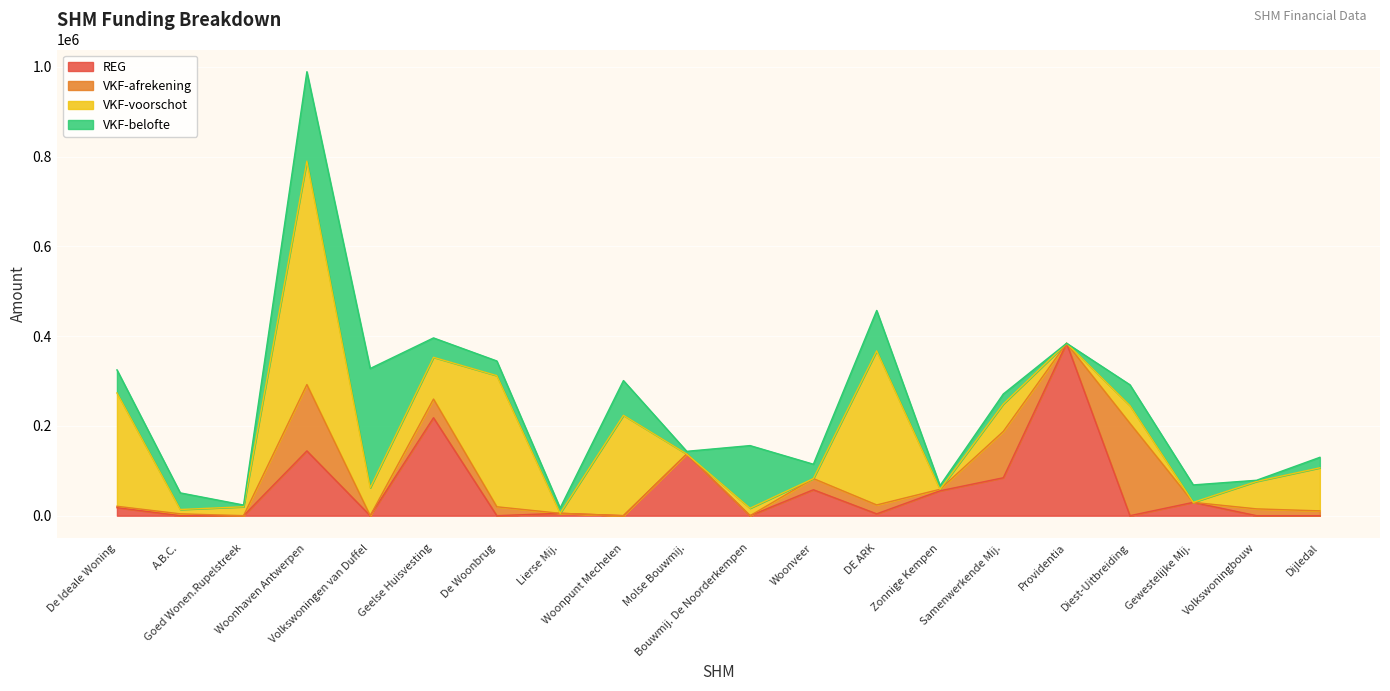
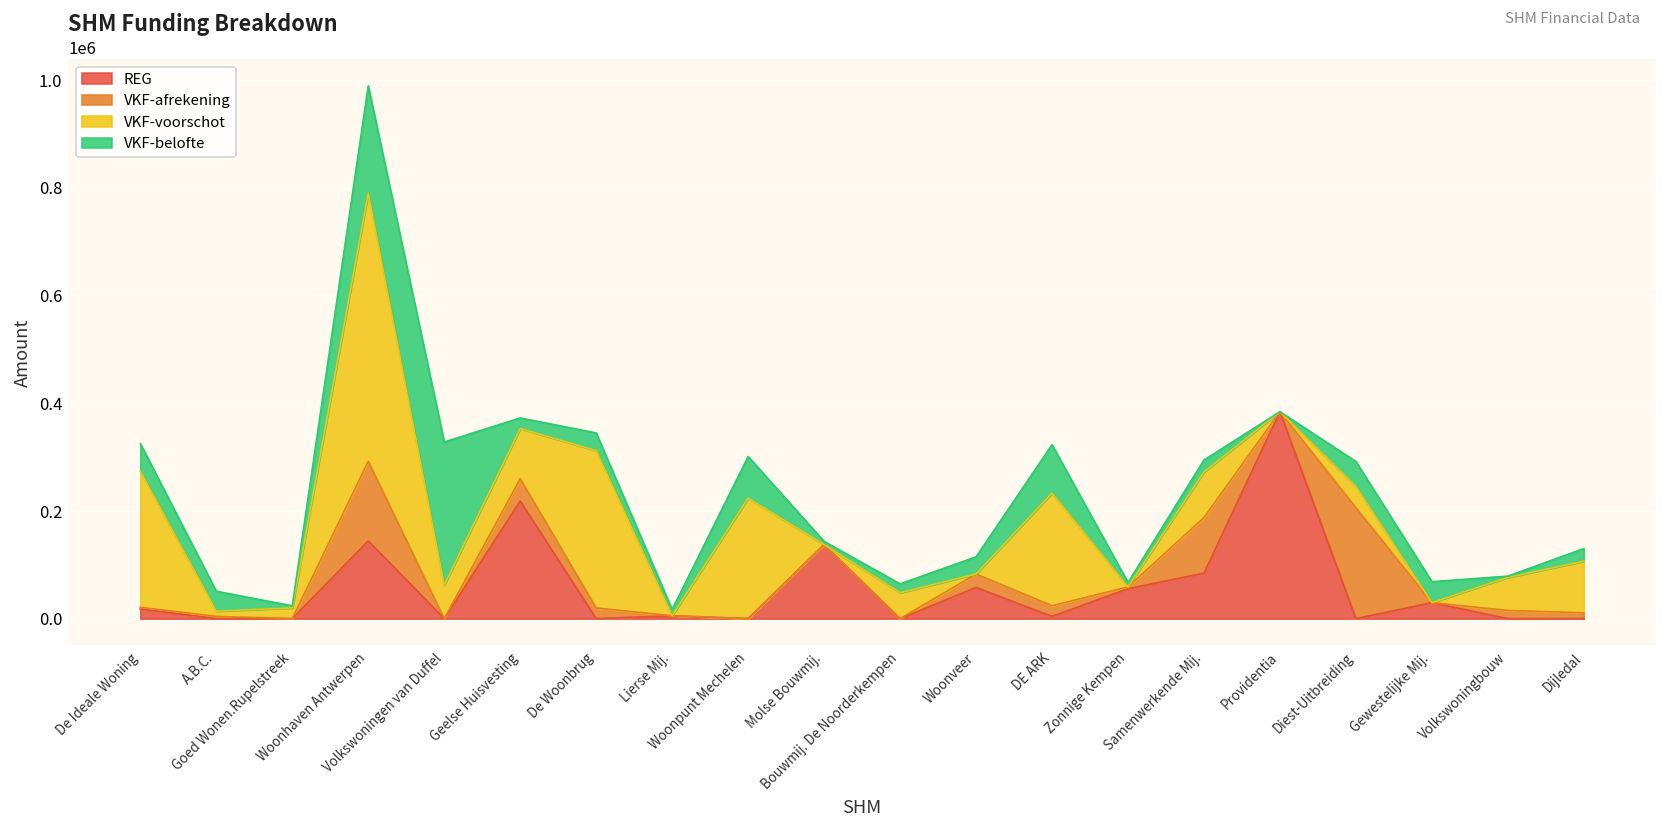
VKF-belofte, Geelse Huisvesting: 40000 -> 20000
VKF-voorschot, Bouwmij. De Noorderkempen: 20000 -> 50000
VKF-belofte, Bouwmij. De Noorderkempen: 140000 -> 20000
VKF-voorschot, DE ARK: 340000 -> 210000
VKF-voorschot, Samenwerkende Mij.: 60000 -> 80000
